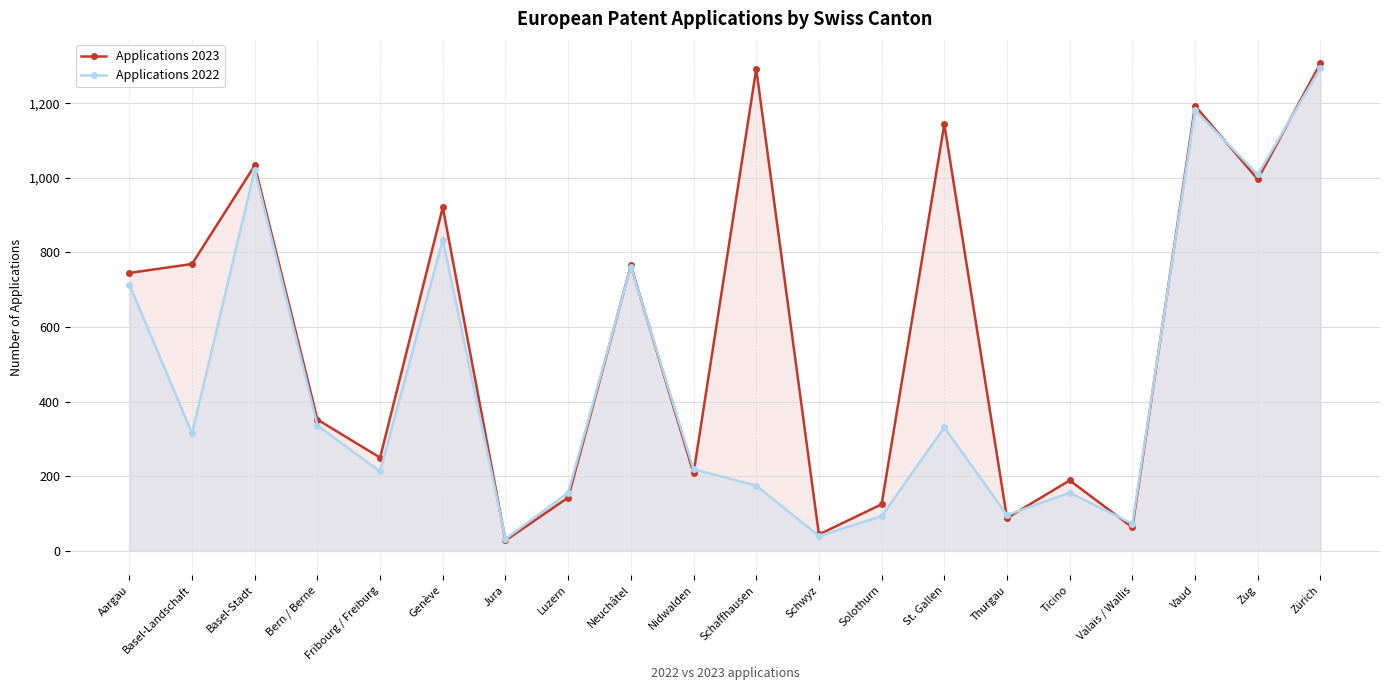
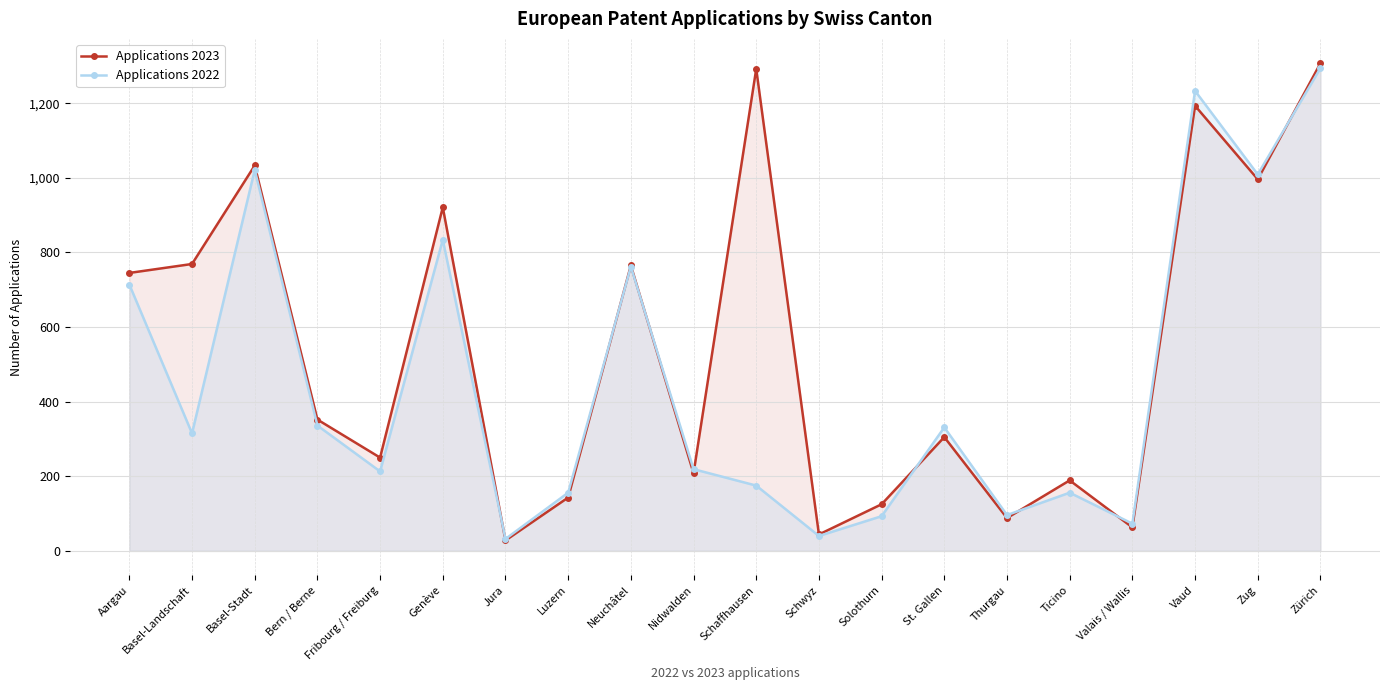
Applications 2023, St. Gallen: 1,140 -> 310
Applications 2022, Vaud: 1,180 -> 1,230
